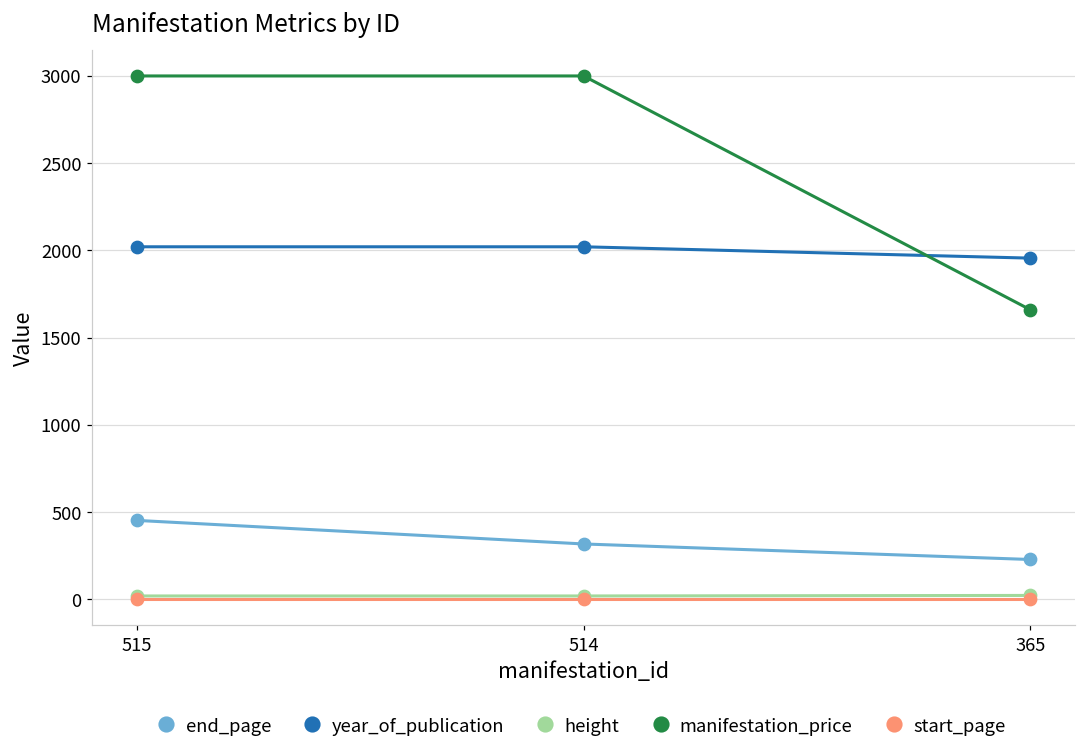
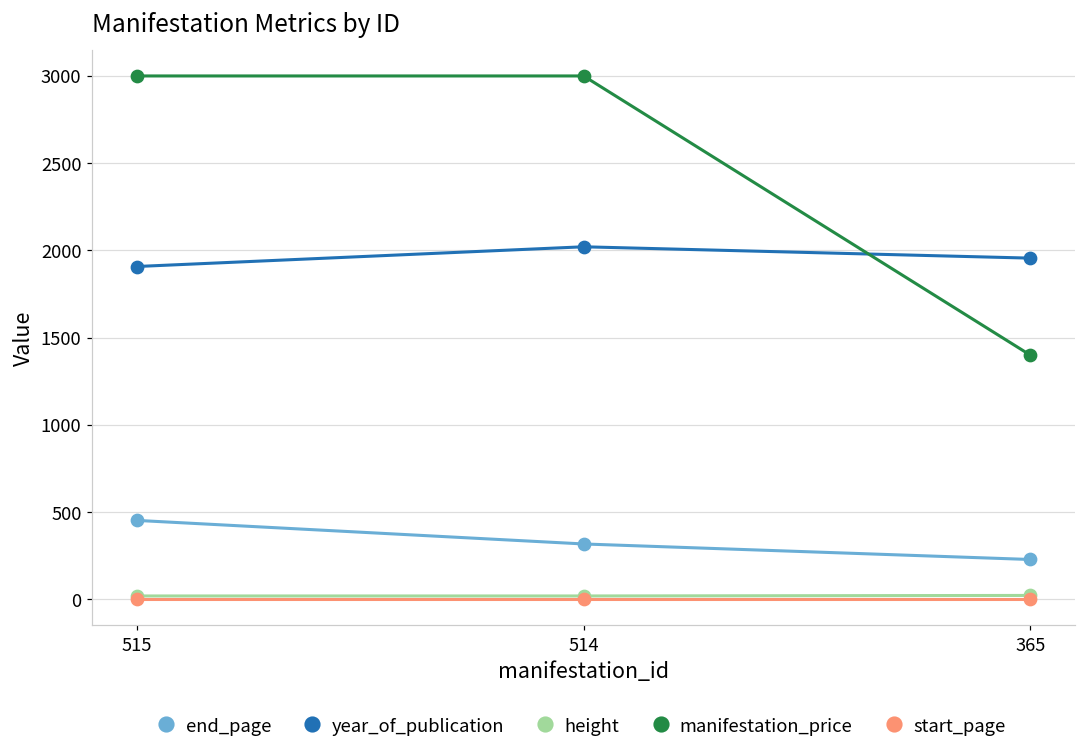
year_of_publication, 515: 2020 -> 1910
manifestation_price, 365: 1660 -> 1400
